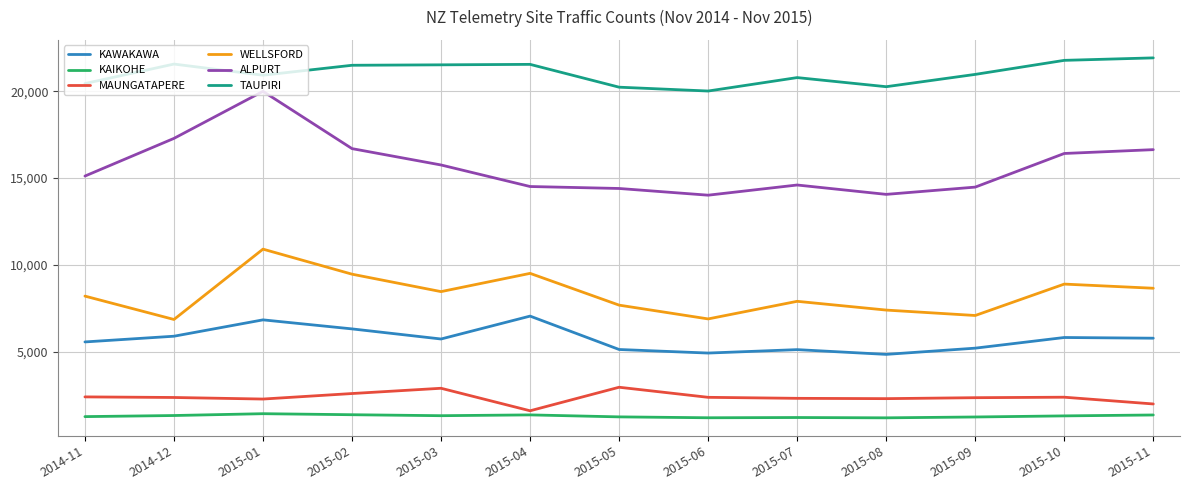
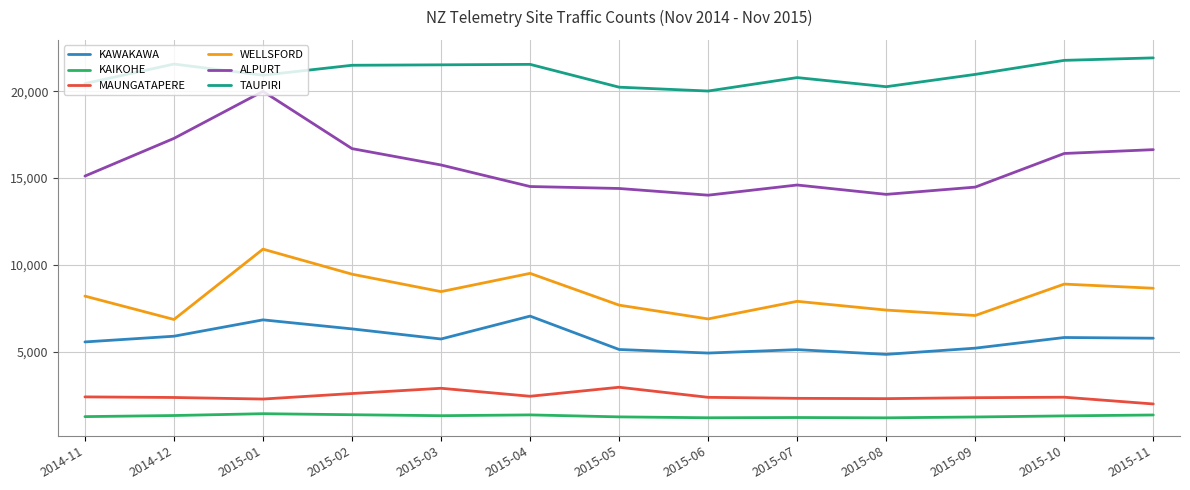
MAUNGATAPERE, 2015-04: 1,600 -> 2,400
